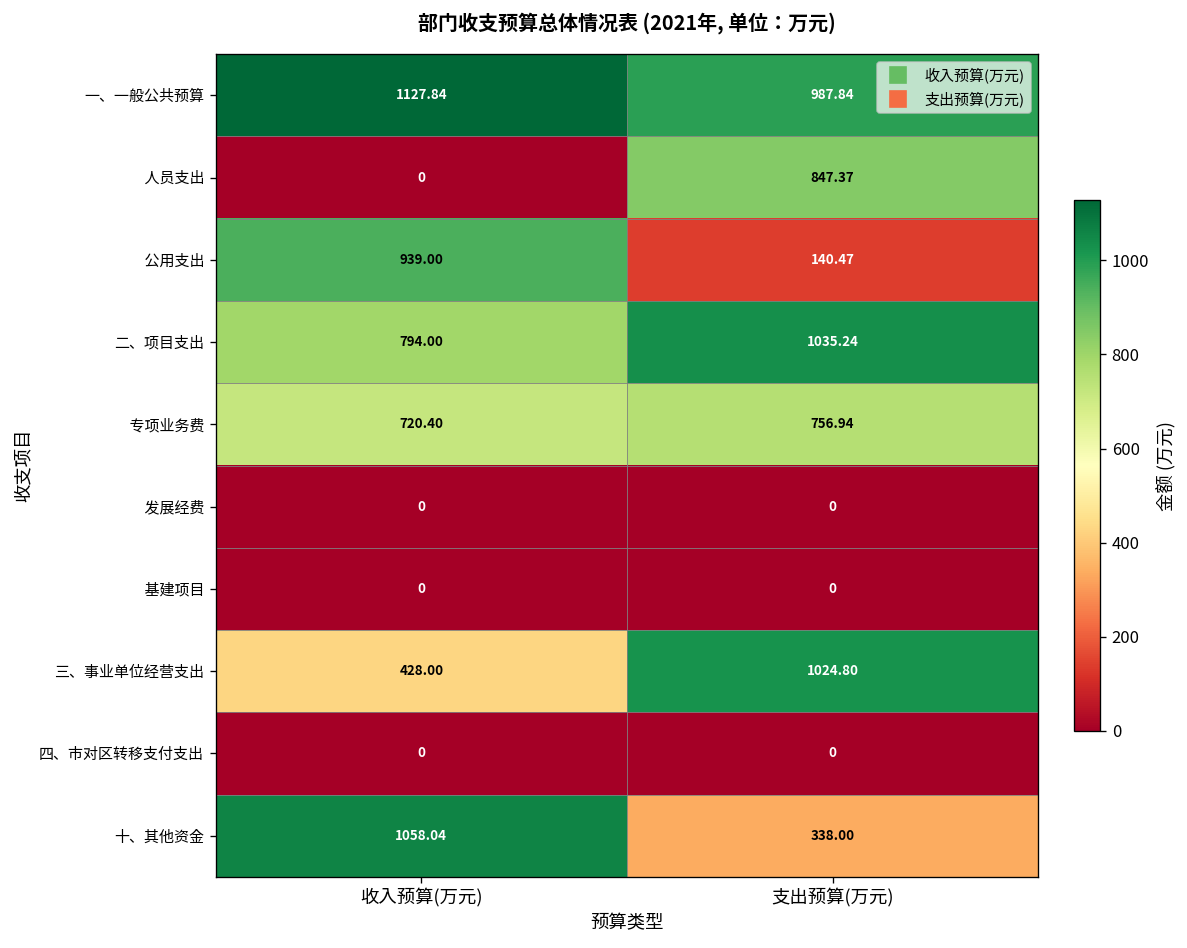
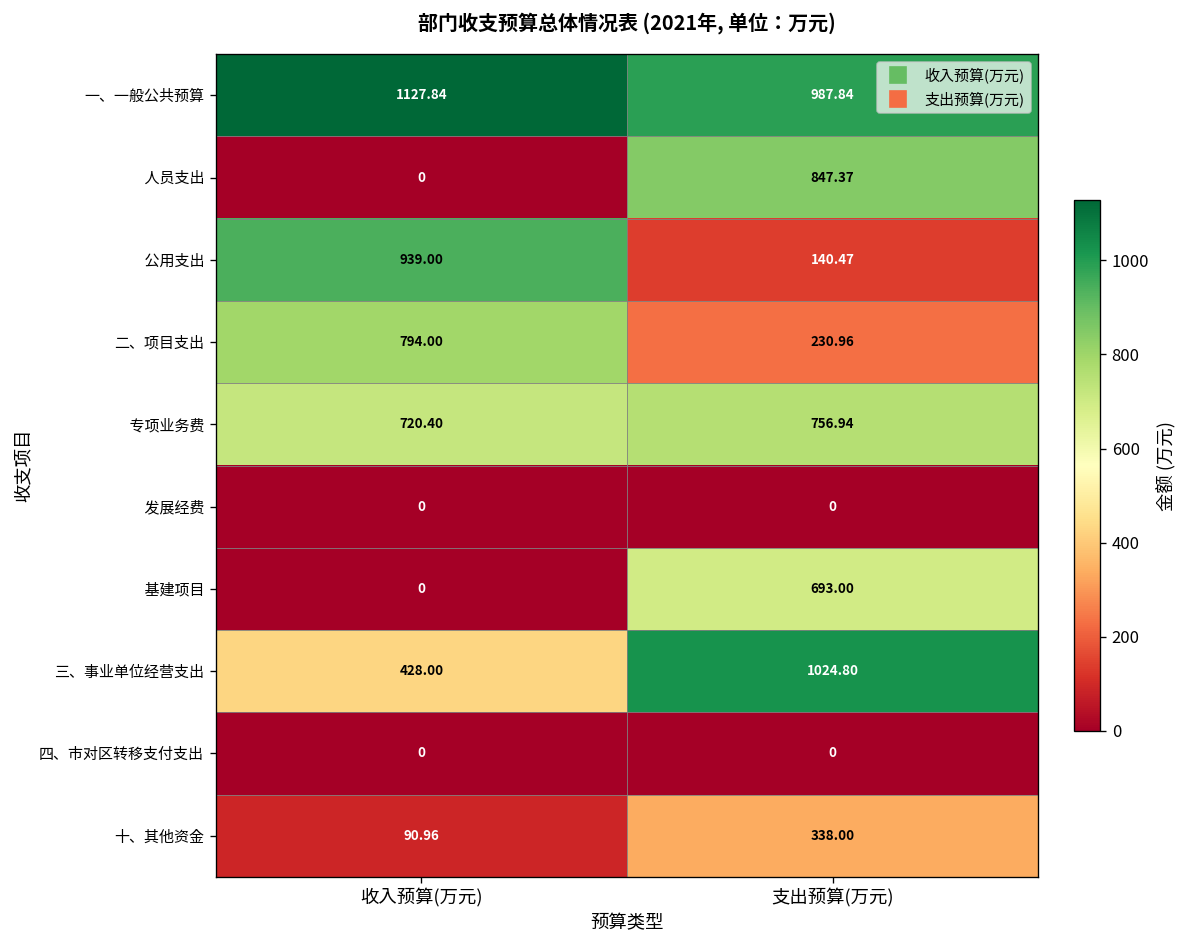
二、项目支出, 支出预算(万元): 1035.24 -> 230.96
基建项目, 支出预算(万元): 0 -> 693.00
十、其他资金, 收入预算(万元): 1058.04 -> 90.96
